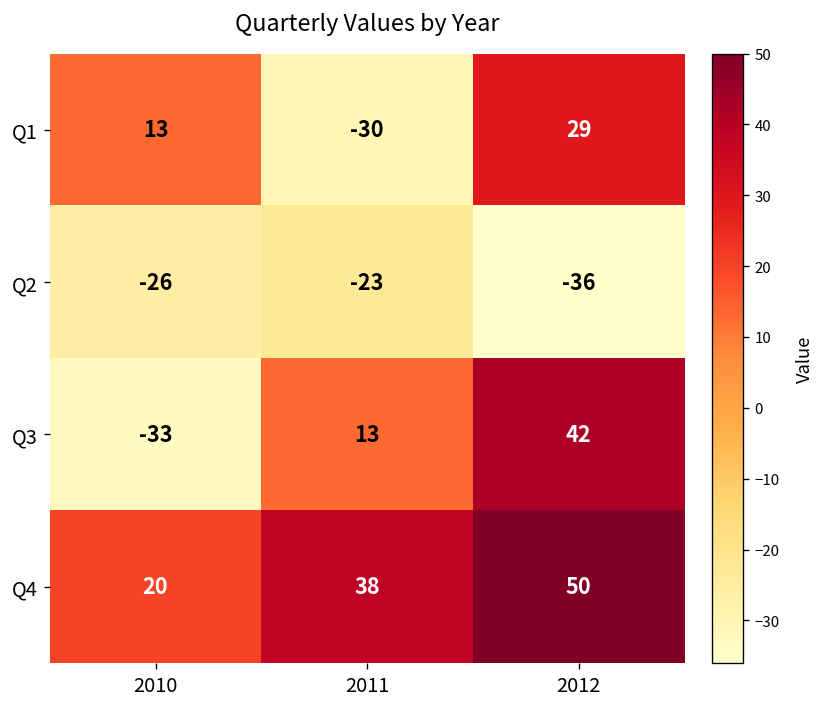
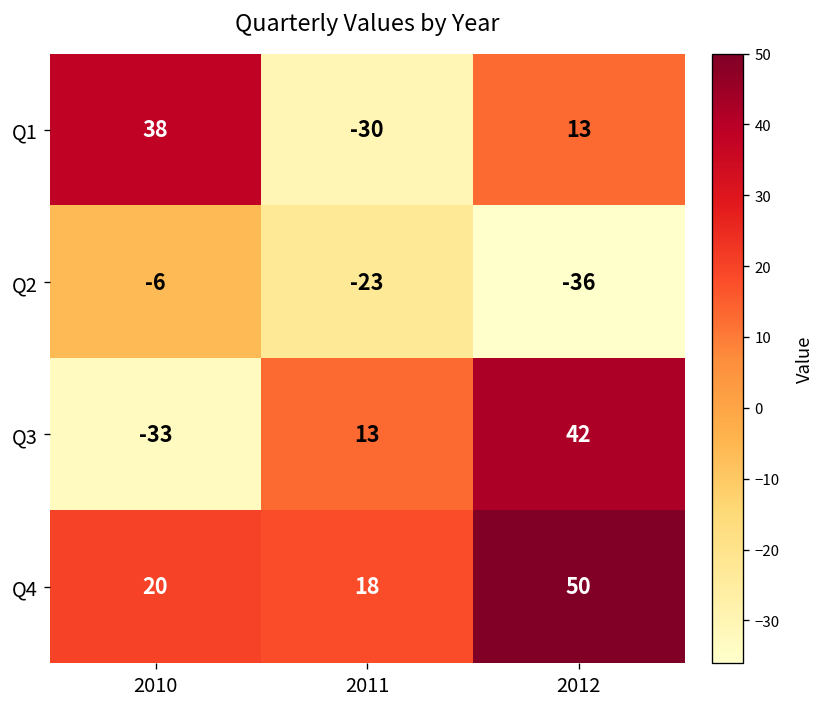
Q1, 2010: 13 -> 38
Q1, 2012: 29 -> 13
Q2, 2010: -26 -> -6
Q4, 2011: 38 -> 18
